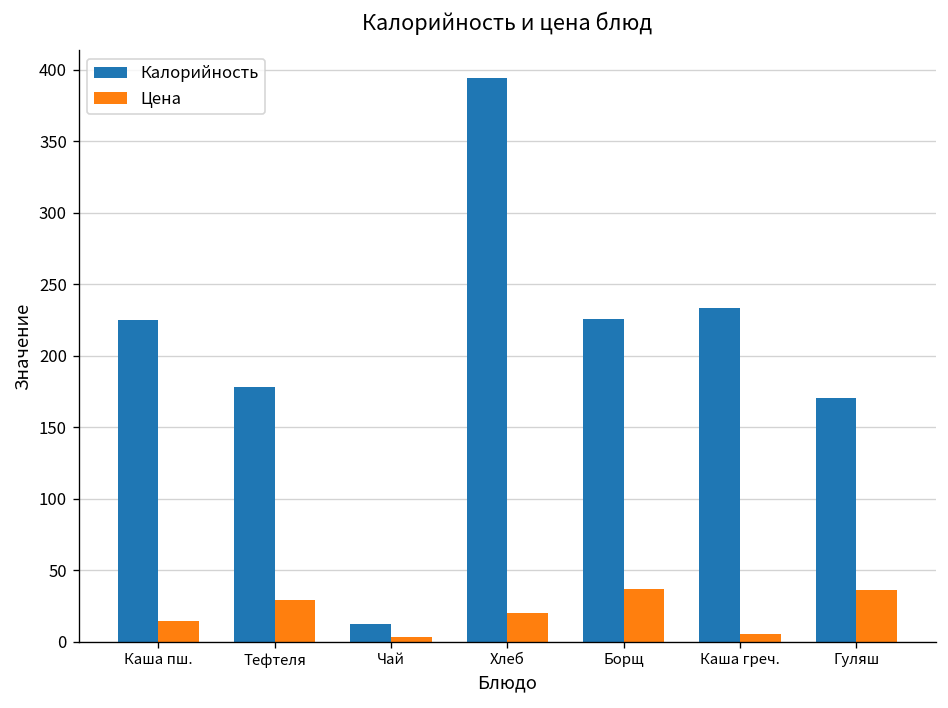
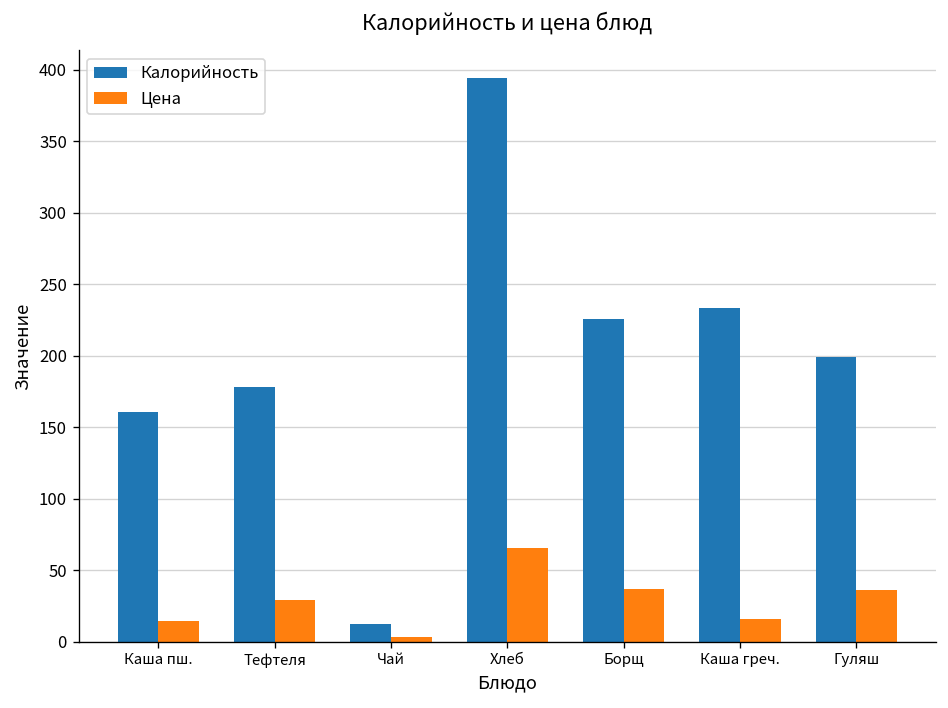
Калорийность, Каша пш.: 225 -> 161
Цена, Хлеб: 20 -> 65
Цена, Каша греч.: 5 -> 16
Калорийность, Гуляш: 170 -> 199
